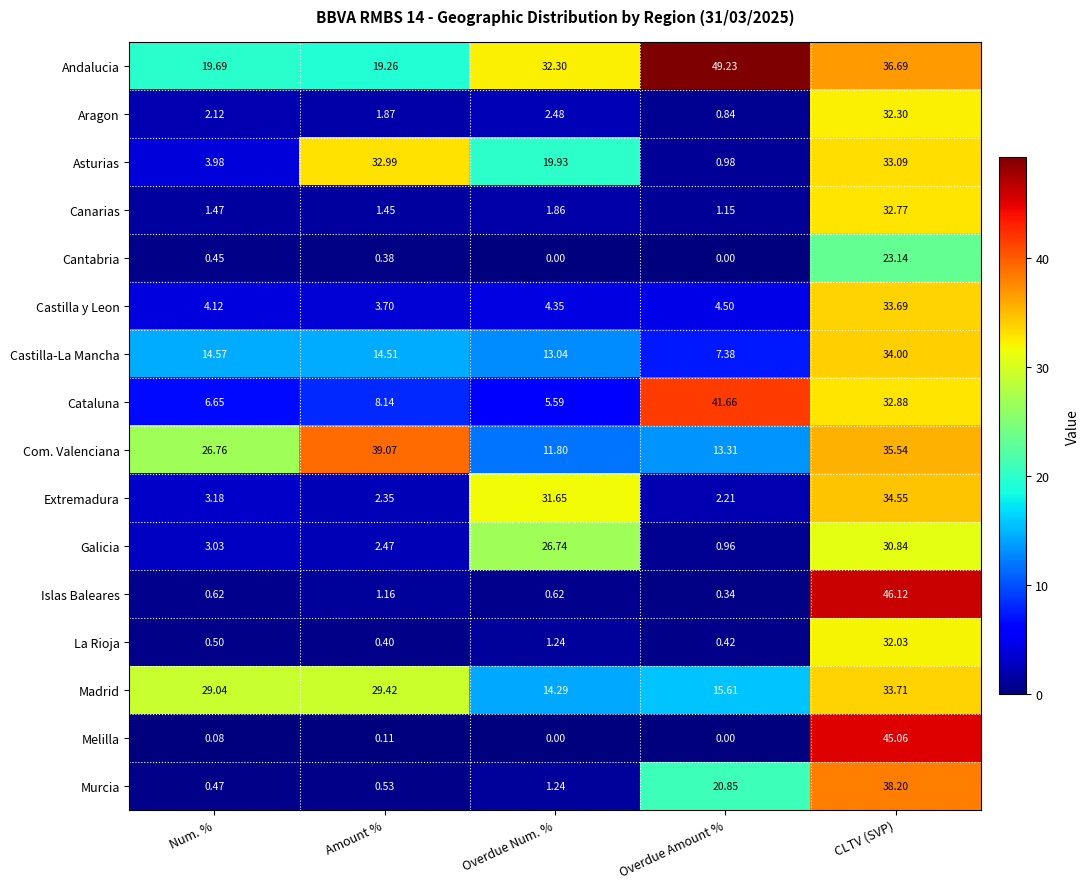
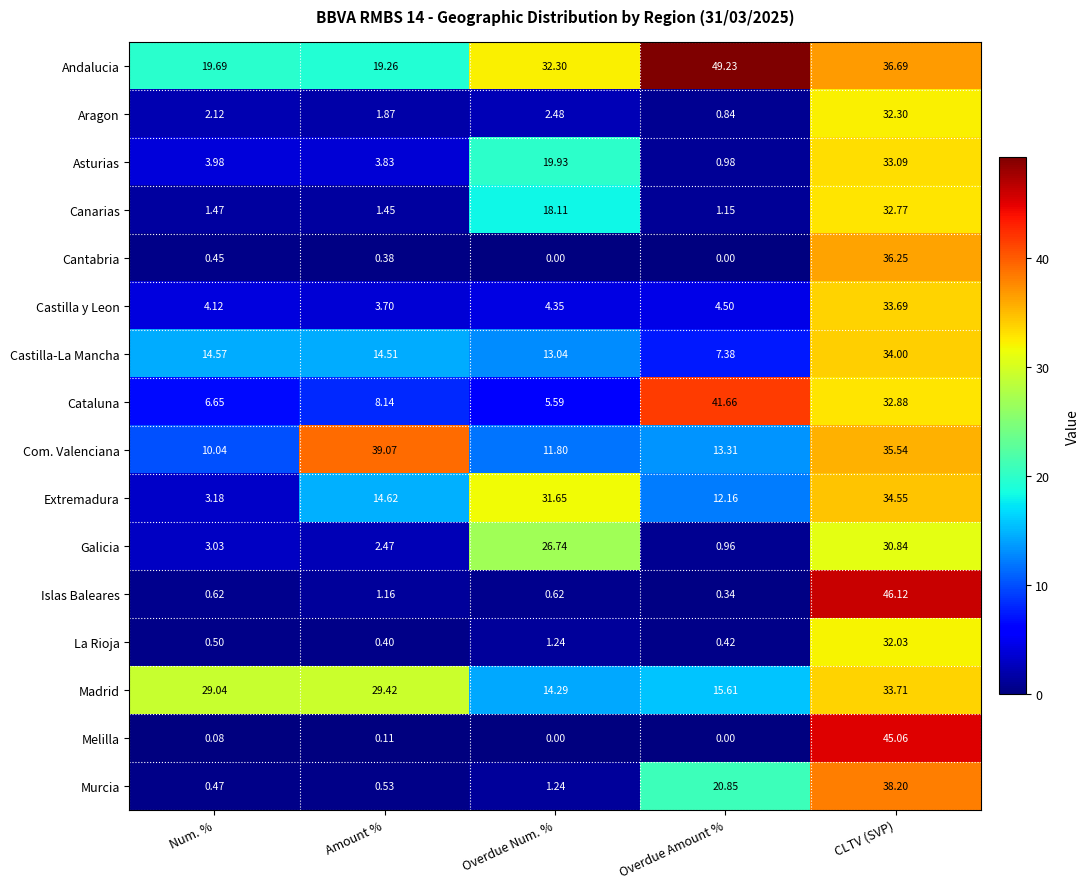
Asturias, Amount %: 32.99 -> 3.83
Canarias, Overdue Num. %: 1.86 -> 18.11
Cantabria, CLTV (SVP): 23.14 -> 36.25
Com. Valenciana, Num. %: 26.76 -> 10.04
Extremadura, Amount %: 2.35 -> 14.62
Extremadura, Overdue Amount %: 2.21 -> 12.16
